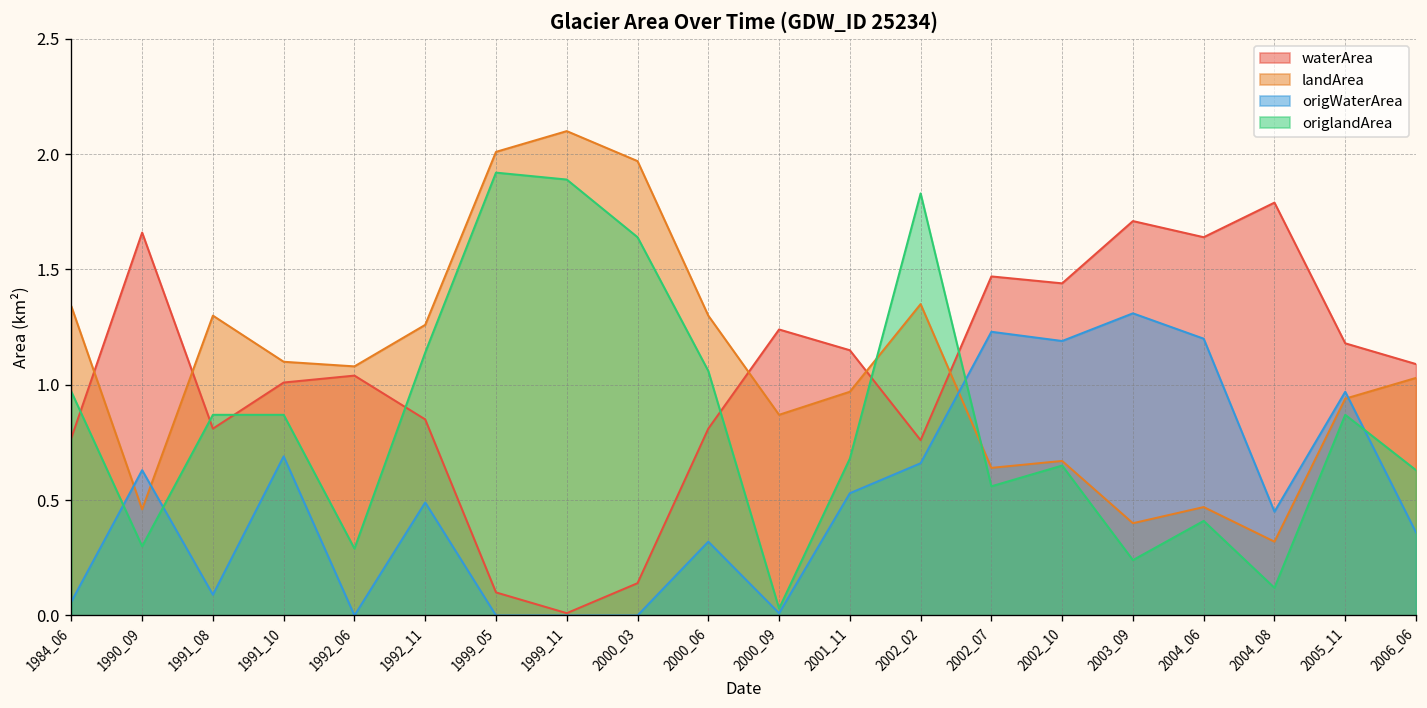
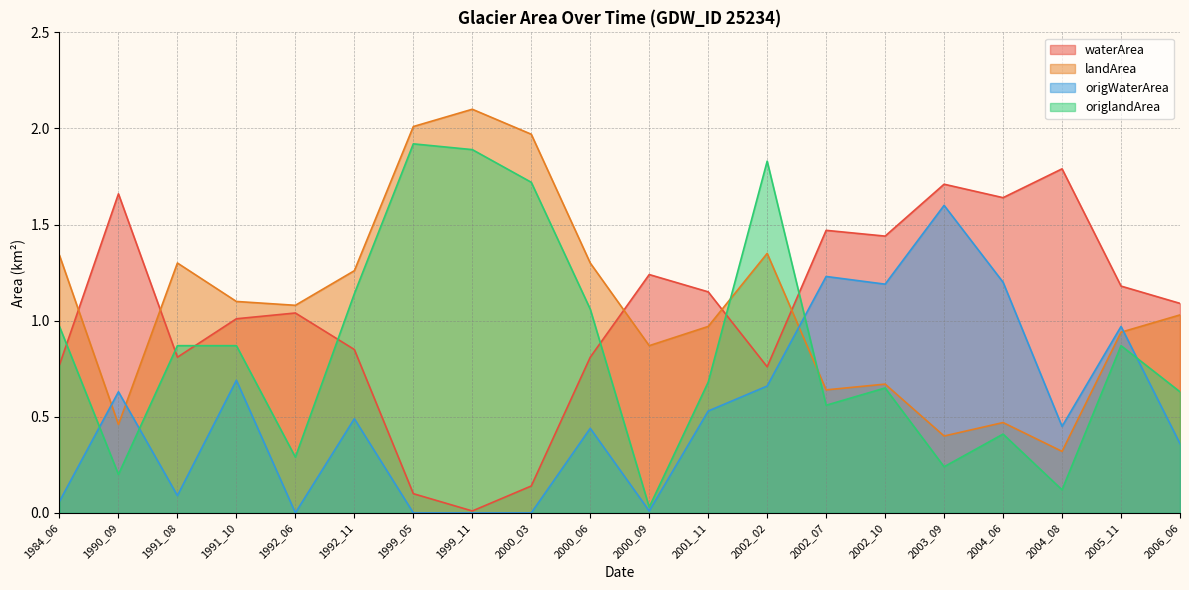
origlandArea, 1990_09: 0.3 -> 0.2
origlandArea, 2000_03: 1.64 -> 1.72
origWaterArea, 2000_06: 0.32 -> 0.44
origWaterArea, 2003_09: 1.31 -> 1.60
